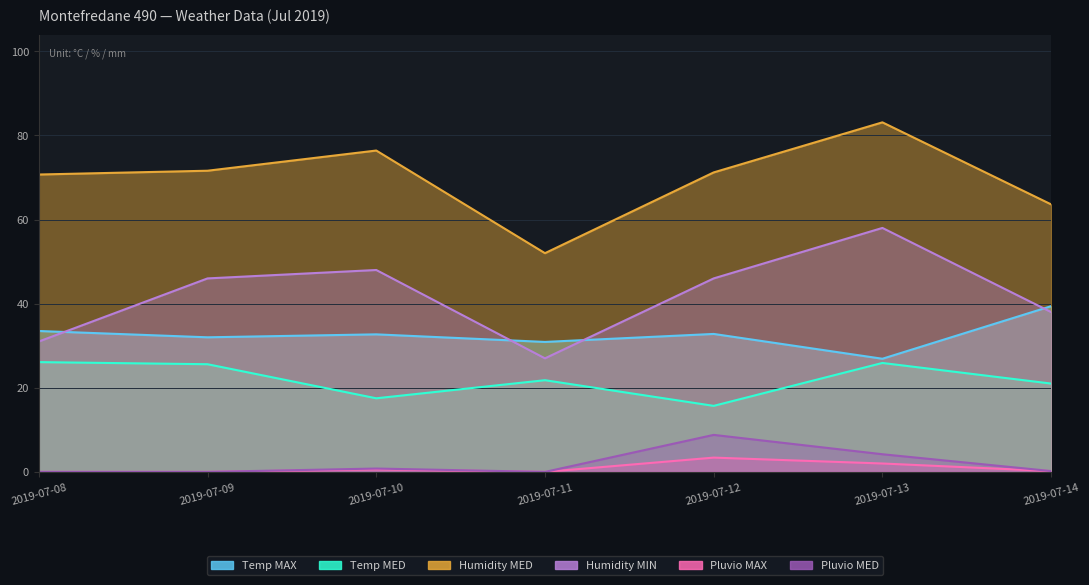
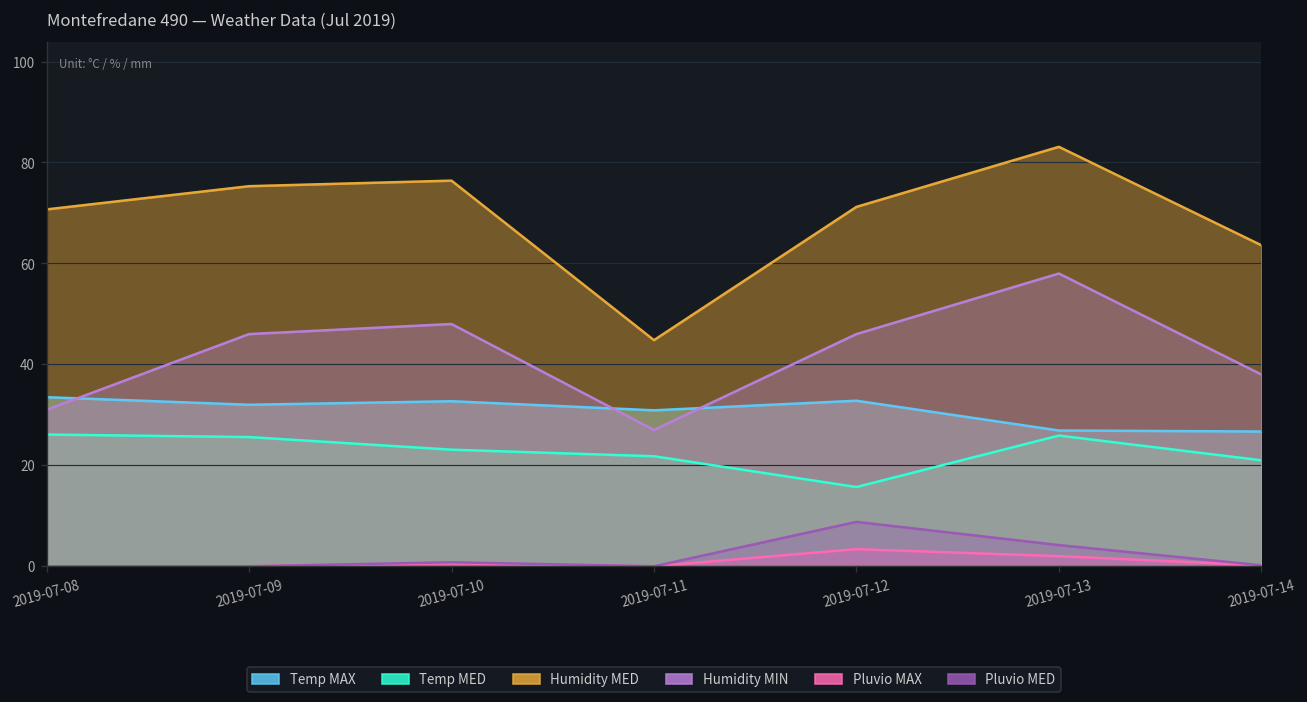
Humidity MED, 2019-07-09: 72 -> 75
Temp MED, 2019-07-10: 18 -> 23
Humidity MED, 2019-07-11: 52 -> 45
Temp MAX, 2019-07-14: 39 -> 27
